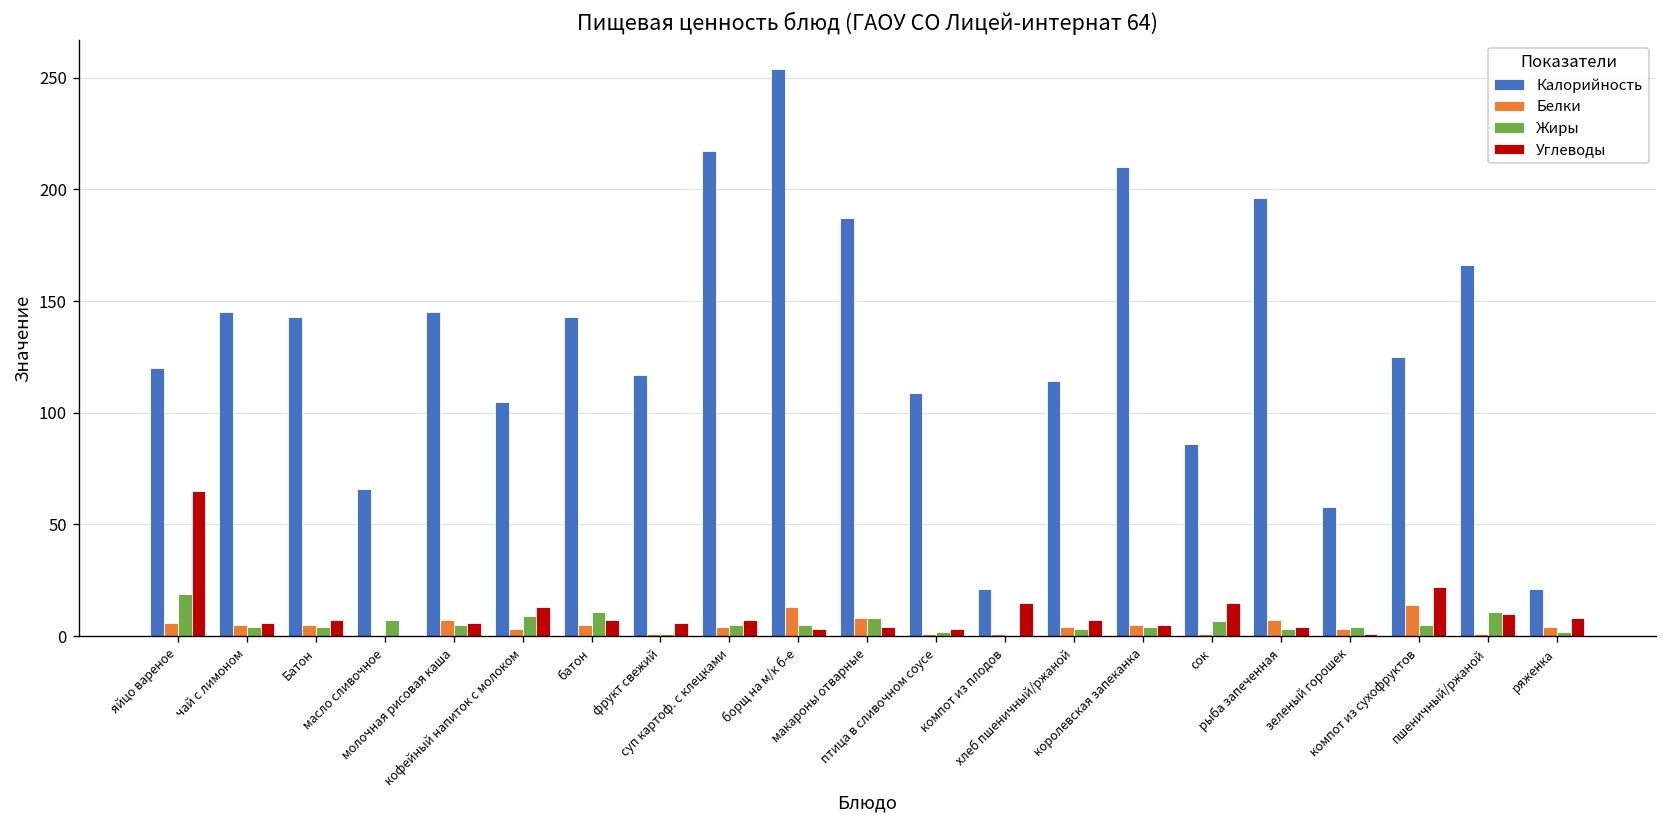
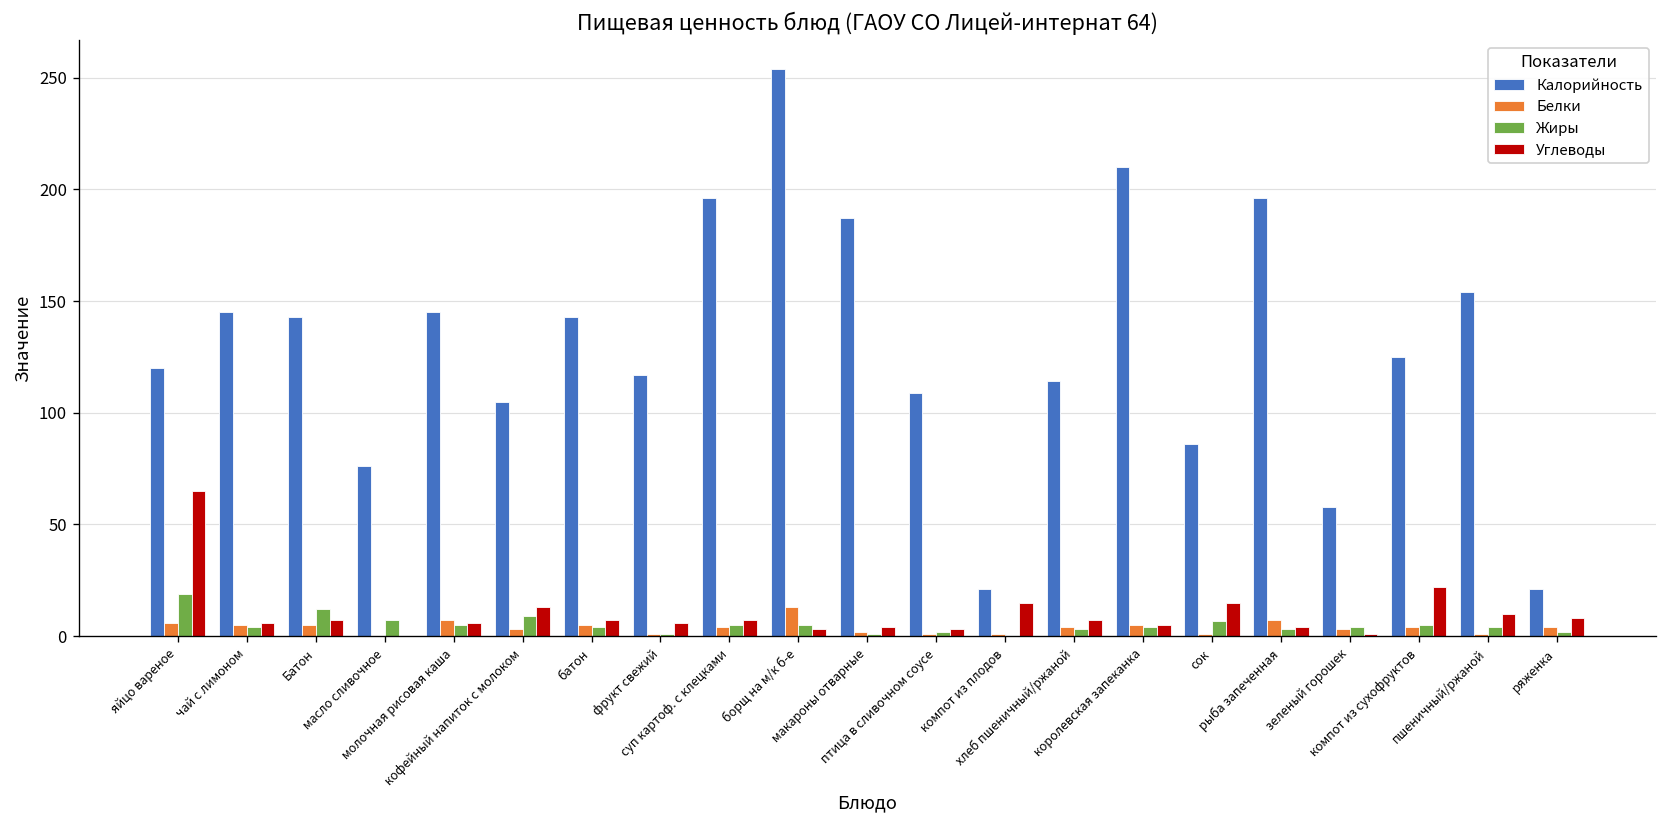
Жиры, Батон: 4 -> 12
Калорийность, масло сливочное: 66 -> 76
Жиры, батон: 11 -> 4
Калорийность, суп картоф. с клецками: 217 -> 196
Белки, макароны отварные: 8 -> 2
Жиры, макароны отварные: 8 -> 1
Белки, компот из сухофруктов: 14 -> 4
Калорийность, пшеничный/ржаной: 166 -> 154
Жиры, пшеничный/ржаной: 11 -> 4
